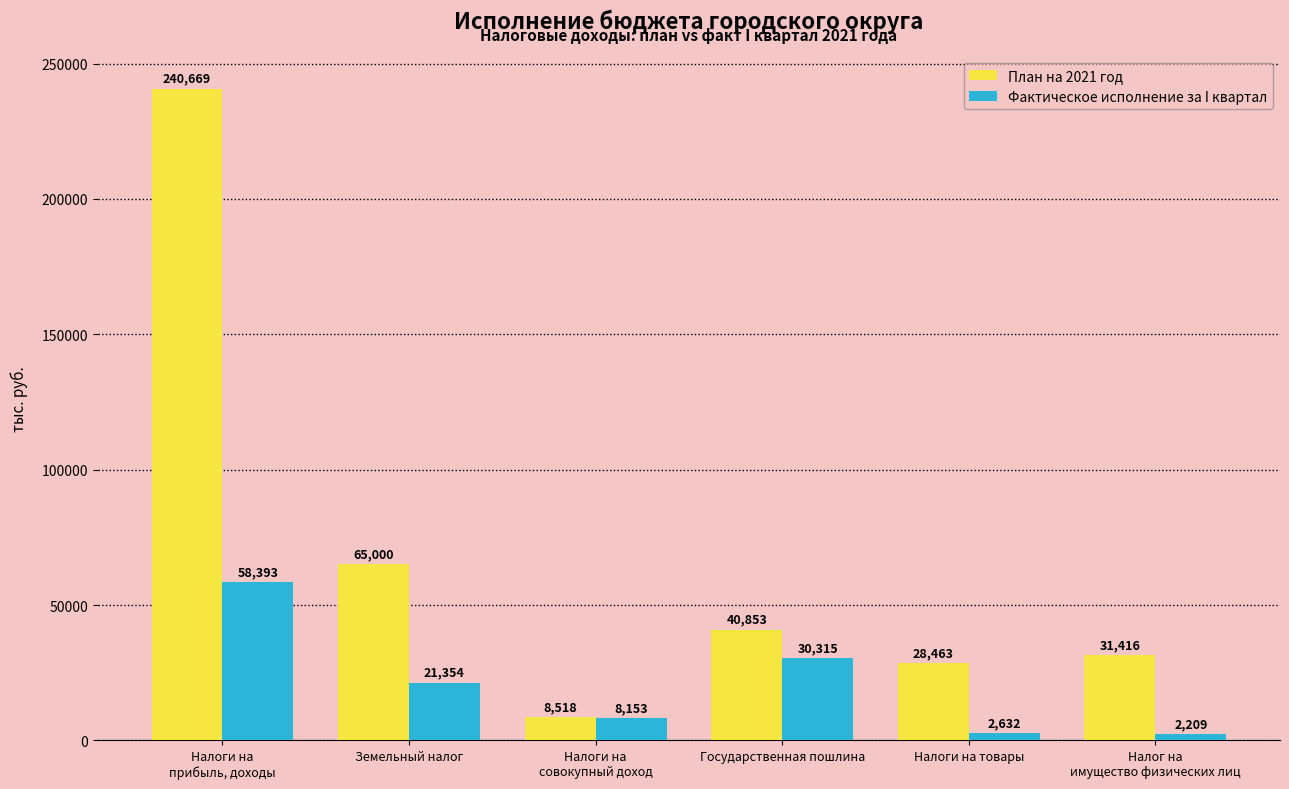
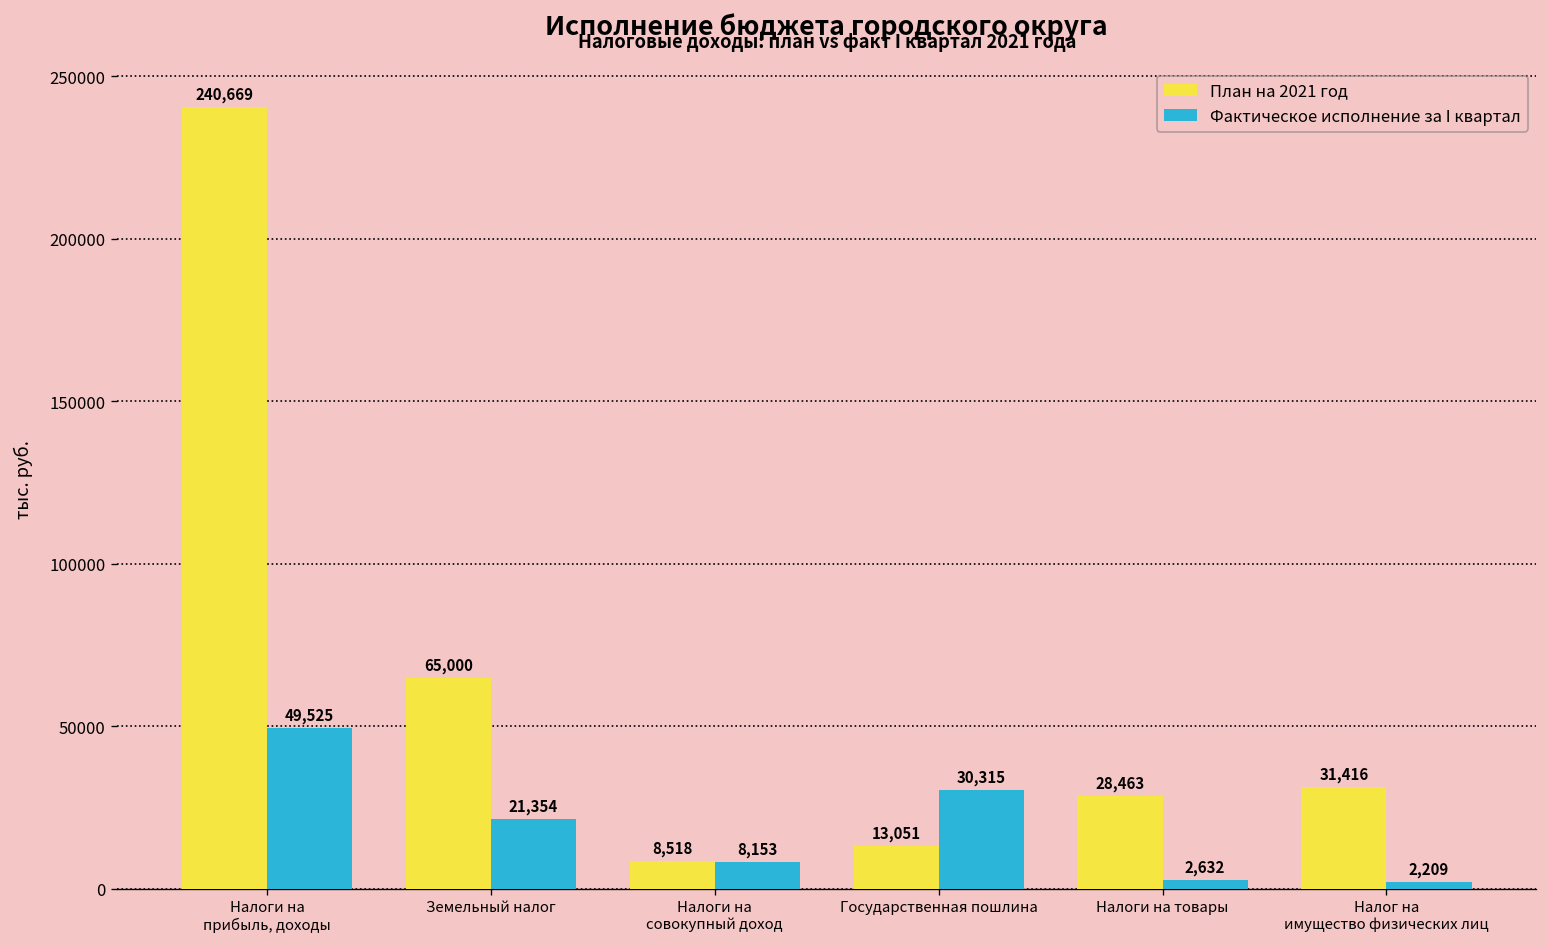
Фактическое исполнение за I квартал, Налоги на прибыль, доходы: 58,393 -> 49,525
План на 2021 год, Государственная пошлина: 40,853 -> 13,051
